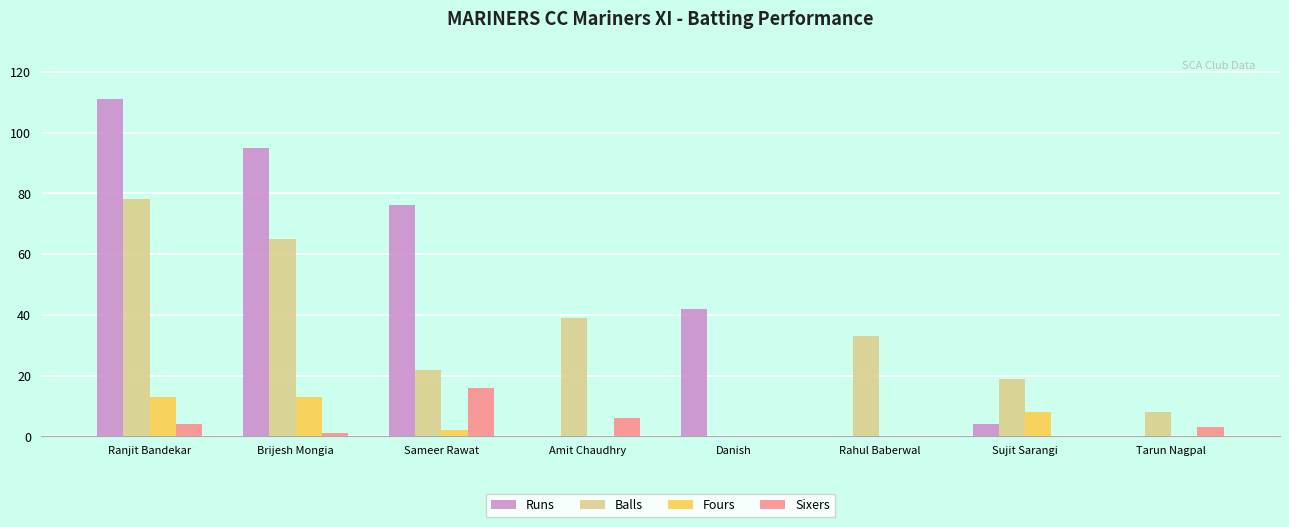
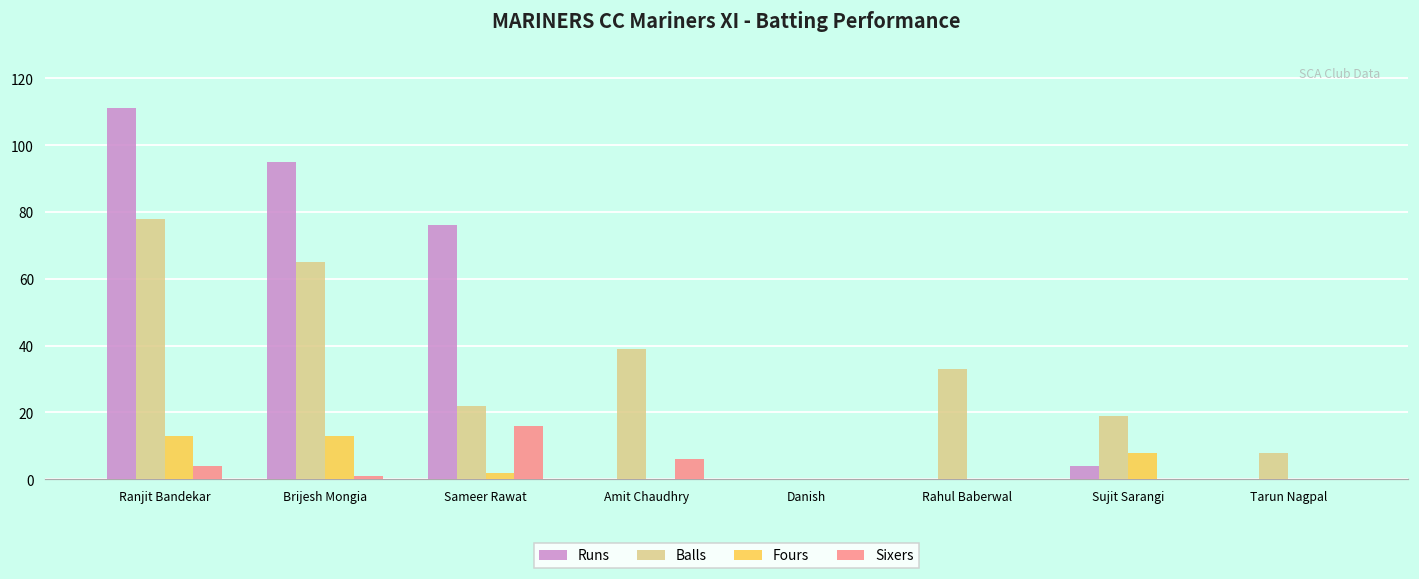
Runs, Danish: 42 -> 0
Sixers, Tarun Nagpal: 3 -> 0
